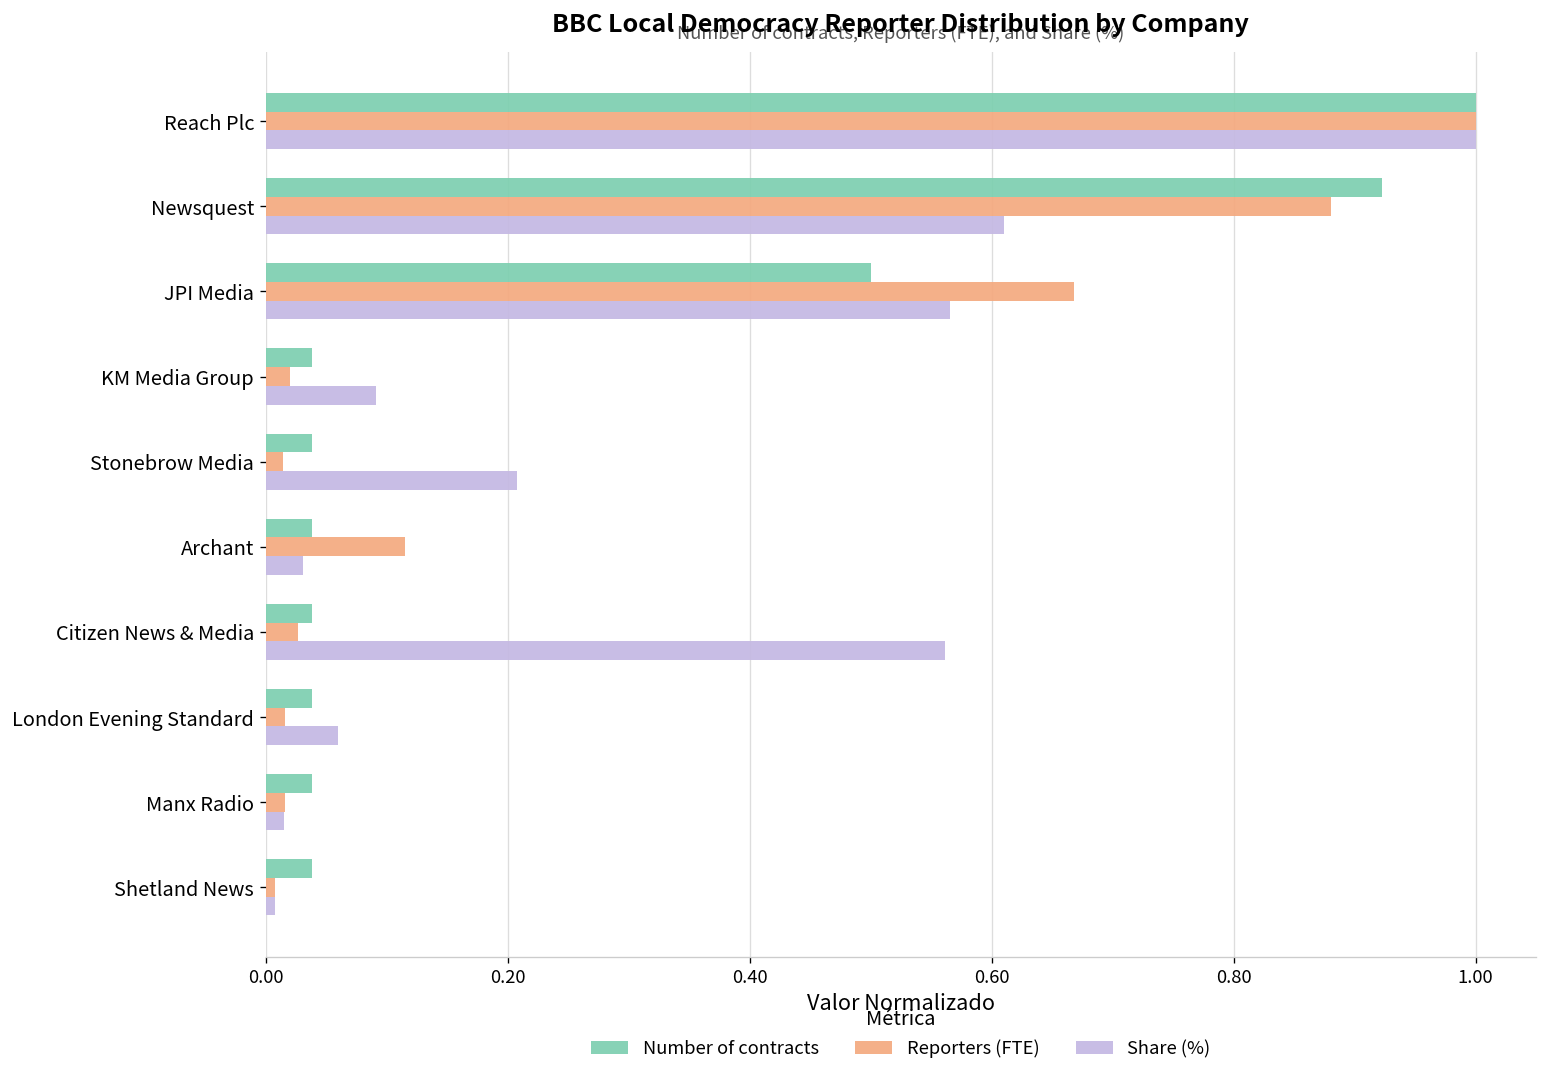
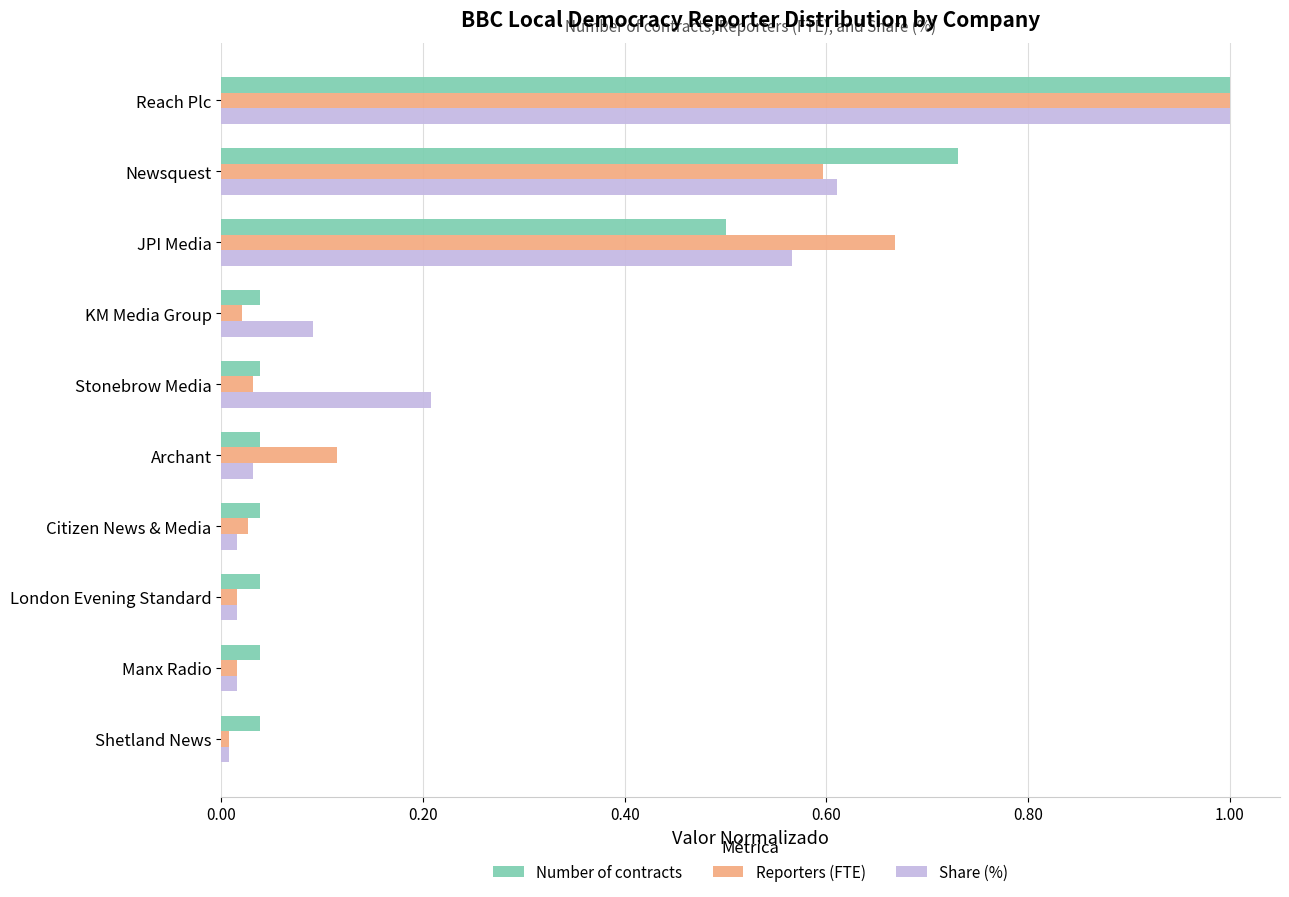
Number of contracts, Newsquest: 0.923 -> 0.731
Reporters (FTE), Newsquest: 0.881 -> 0.597
Reporters (FTE), Stonebrow Media: 0.014 -> 0.031
Share (%), Citizen News & Media: 0.561 -> 0.015
Share (%), London Evening Standard: 0.060 -> 0.015
